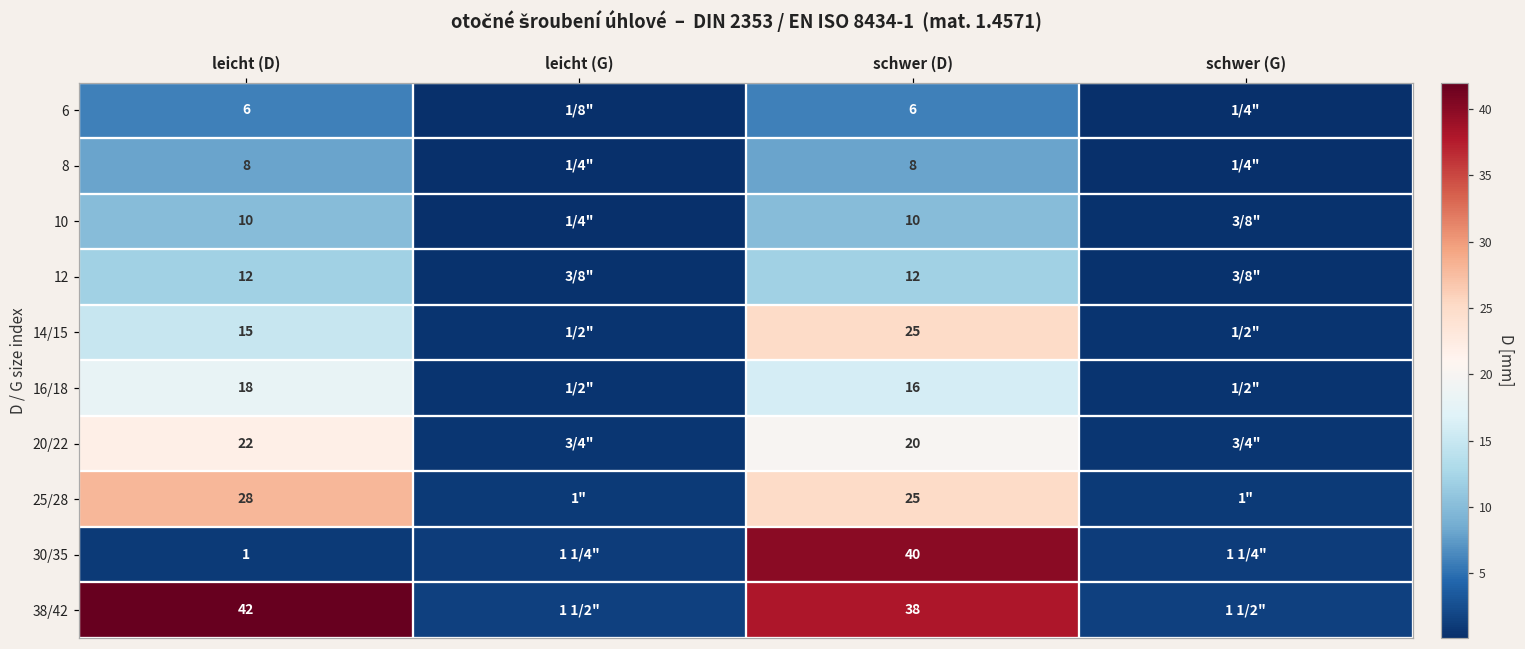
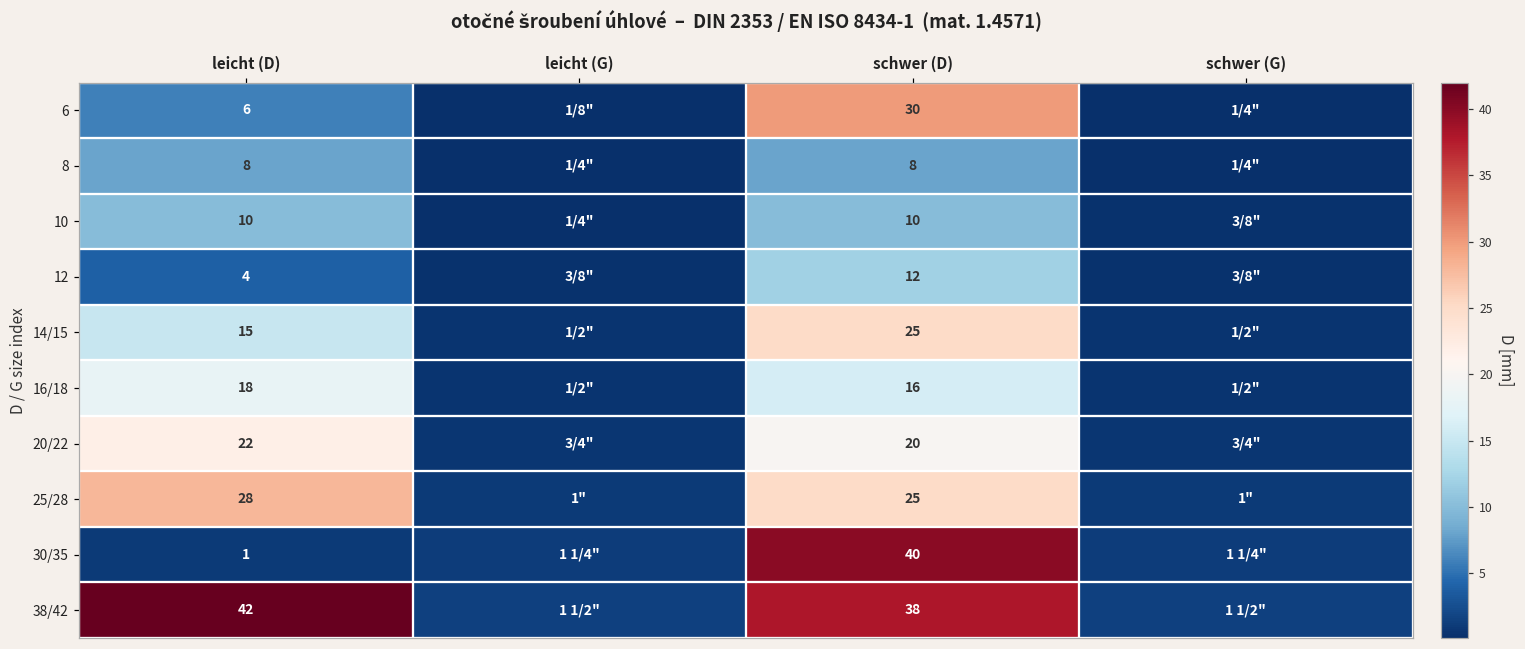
6, schwer (D): 6 -> 30
12, leicht (D): 12 -> 4
